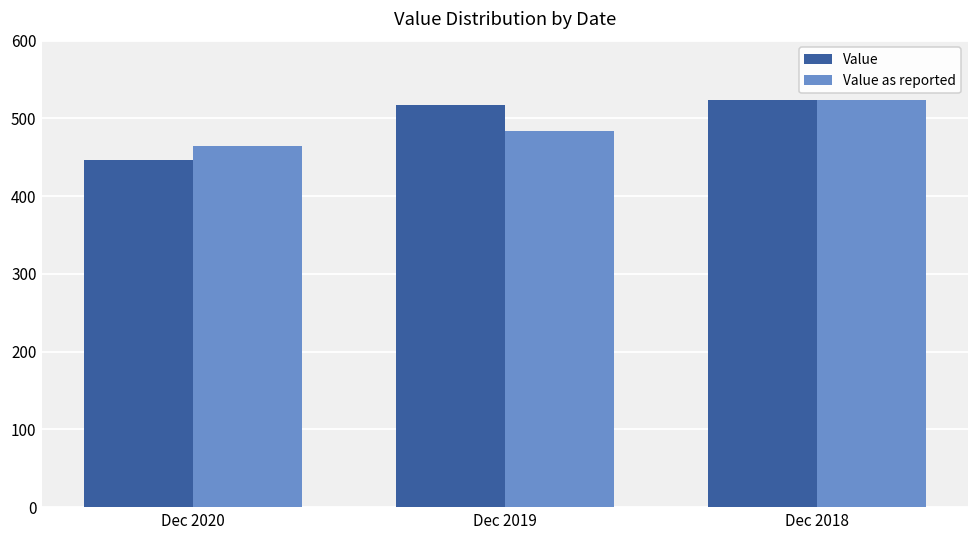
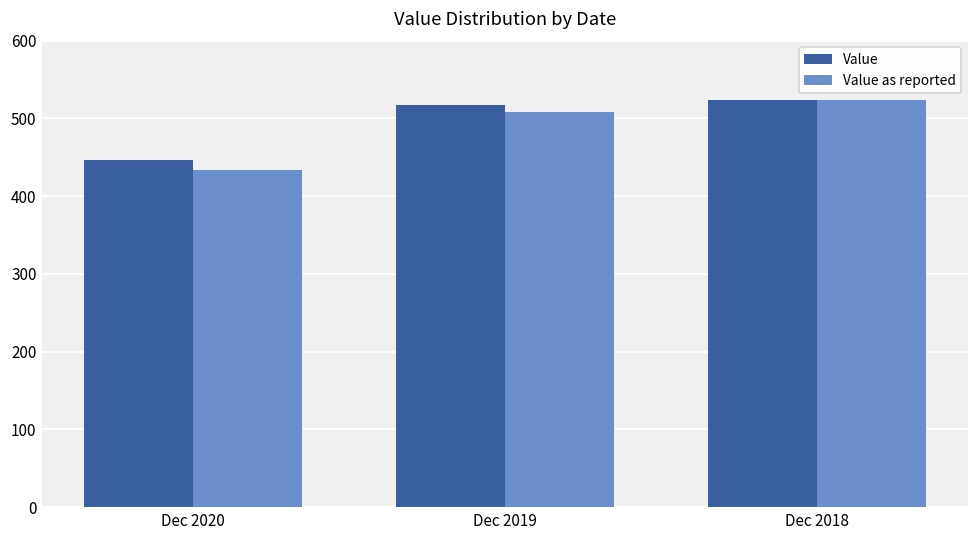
Value as reported, Dec 2020: 470 -> 430
Value as reported, Dec 2019: 480 -> 510
